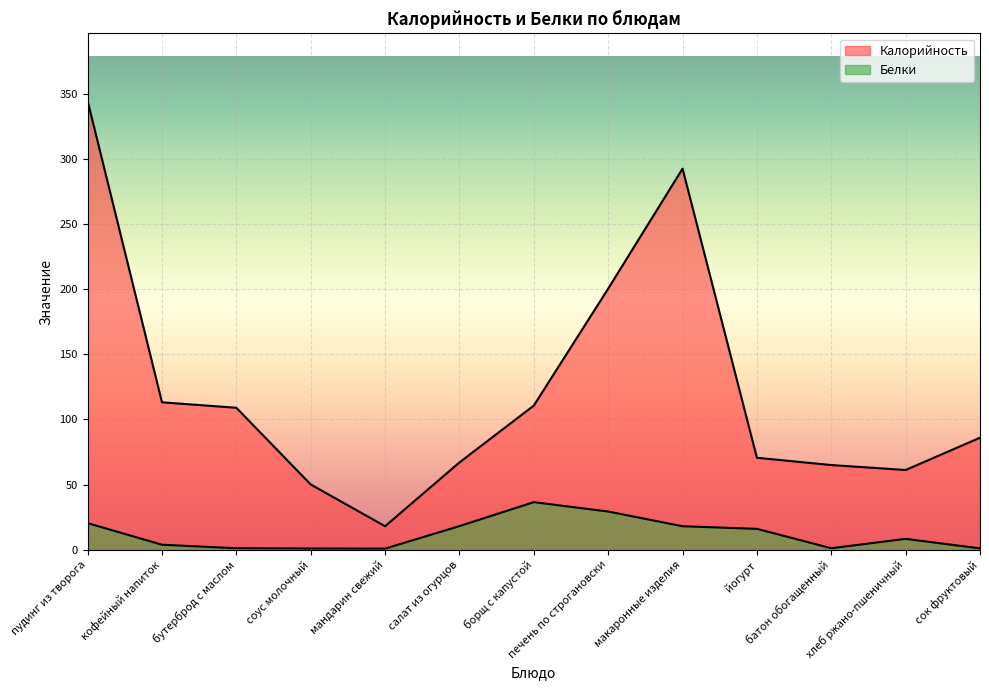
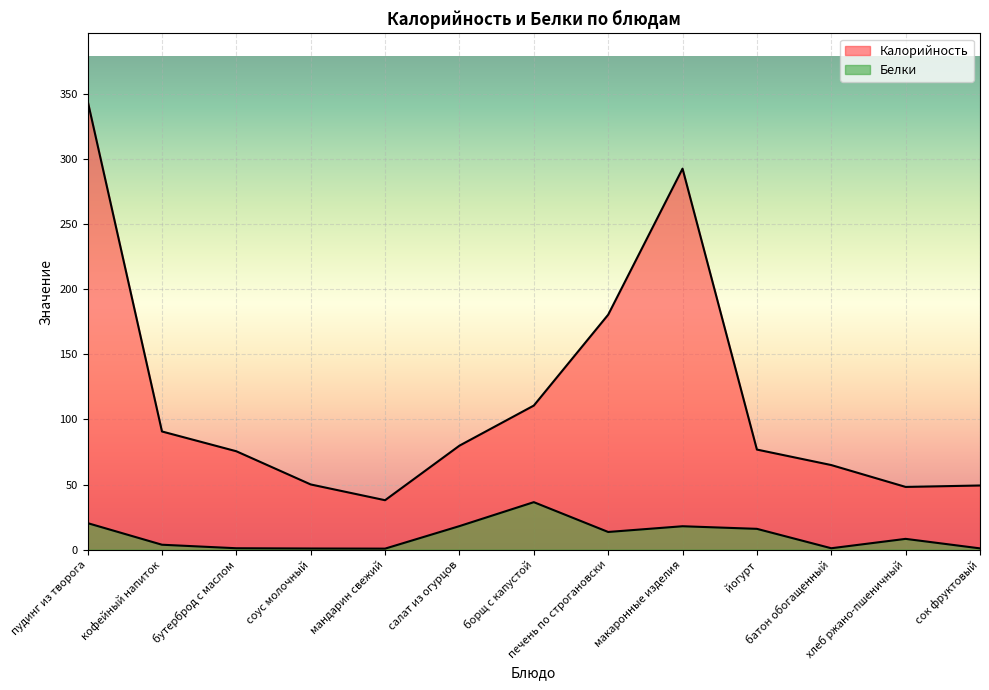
Калорийность, кофейный напиток: 113 -> 91
Калорийность, бутерброд с маслом: 109 -> 76
Калорийность, мандарин свежий: 18 -> 38
Калорийность, салат из огурцов: 67 -> 80
Калорийность, печень по строгановски: 201 -> 181
Белки, печень по строгановски: 29 -> 14
Калорийность, йогурт: 71 -> 77
Калорийность, хлеб ржано-пшеничный: 61 -> 48
Калорийность, сок фруктовый: 86 -> 49
